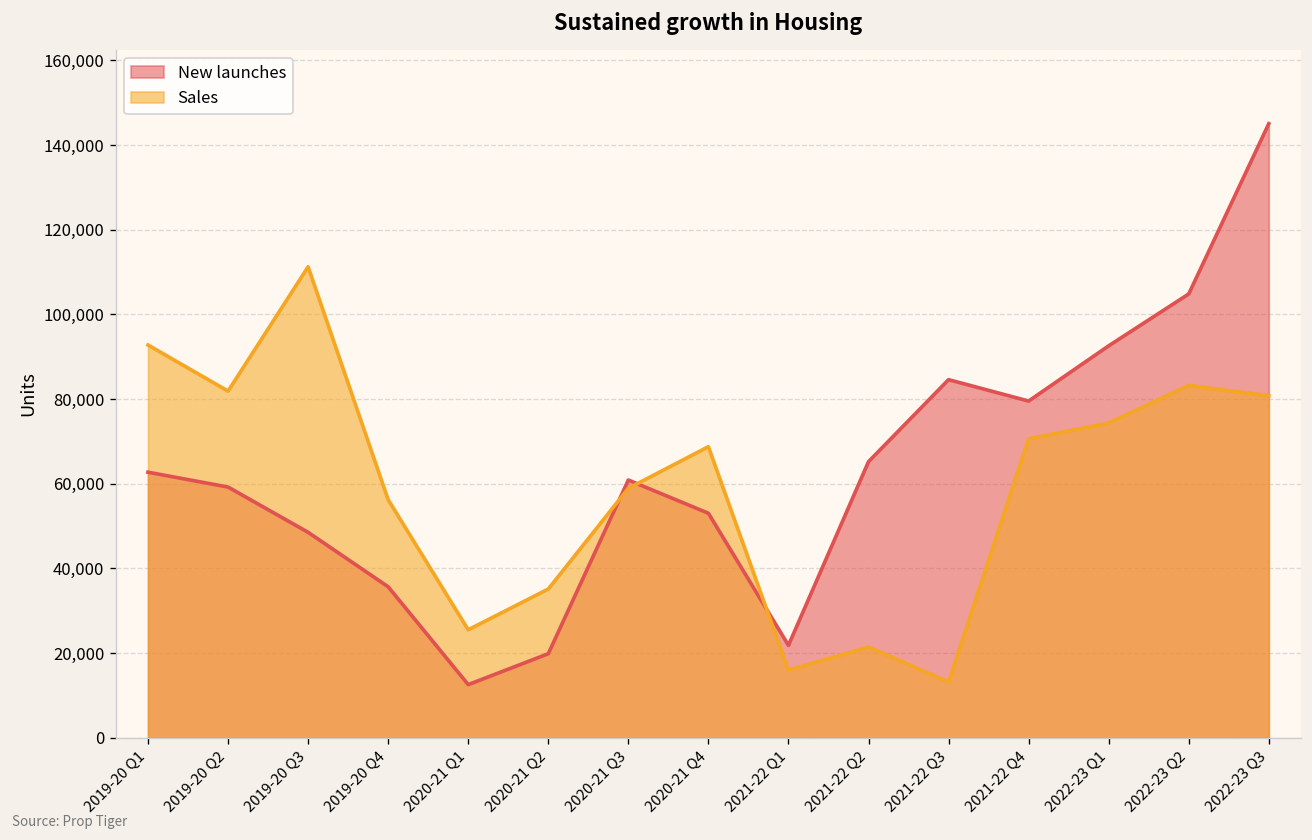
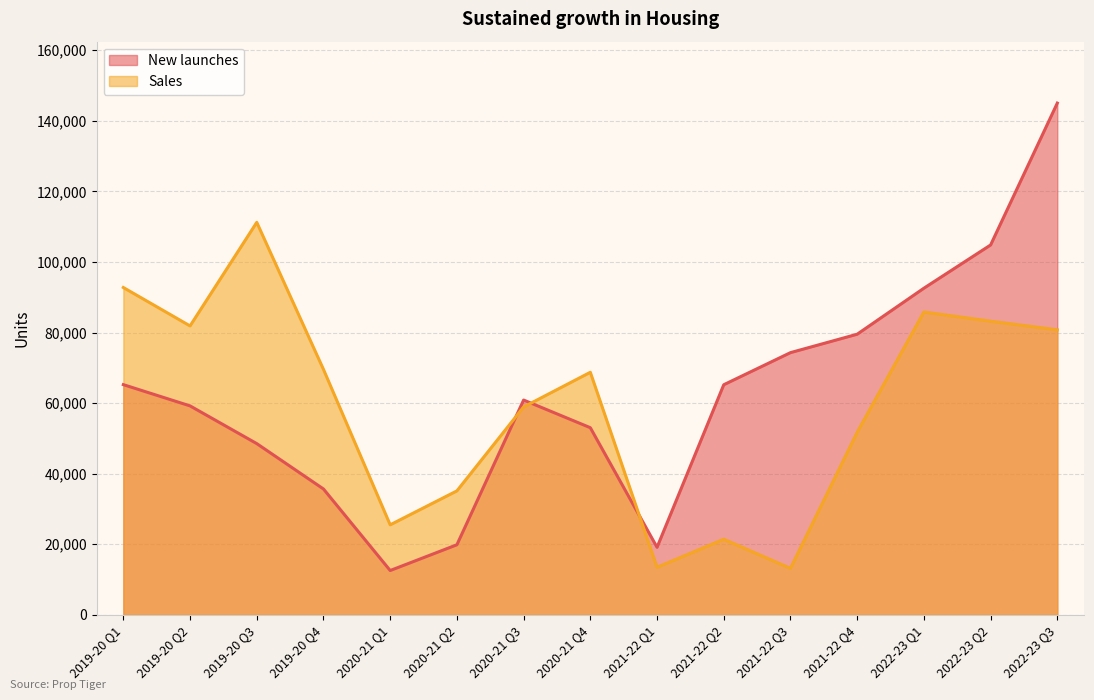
New launches, 2019-20 Q1: 63,000 -> 65,000
Sales, 2019-20 Q4: 56,000 -> 70,000
New launches, 2021-22 Q1: 22,000 -> 19,000
Sales, 2021-22 Q1: 16,000 -> 13,000
New launches, 2021-22 Q3: 85,000 -> 74,000
Sales, 2021-22 Q4: 71,000 -> 52,000
Sales, 2022-23 Q1: 74,000 -> 86,000
